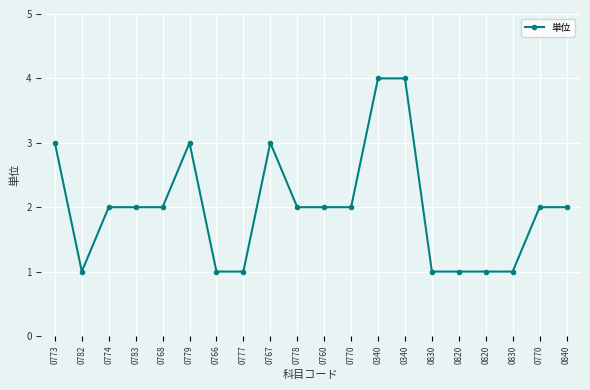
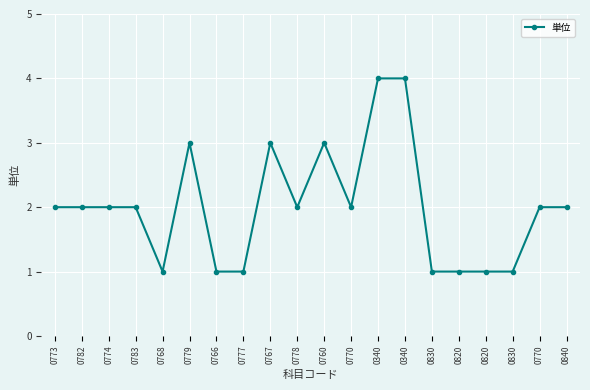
0773: 3 -> 2
0782: 1 -> 2
0768: 2 -> 1
0760: 2 -> 3
